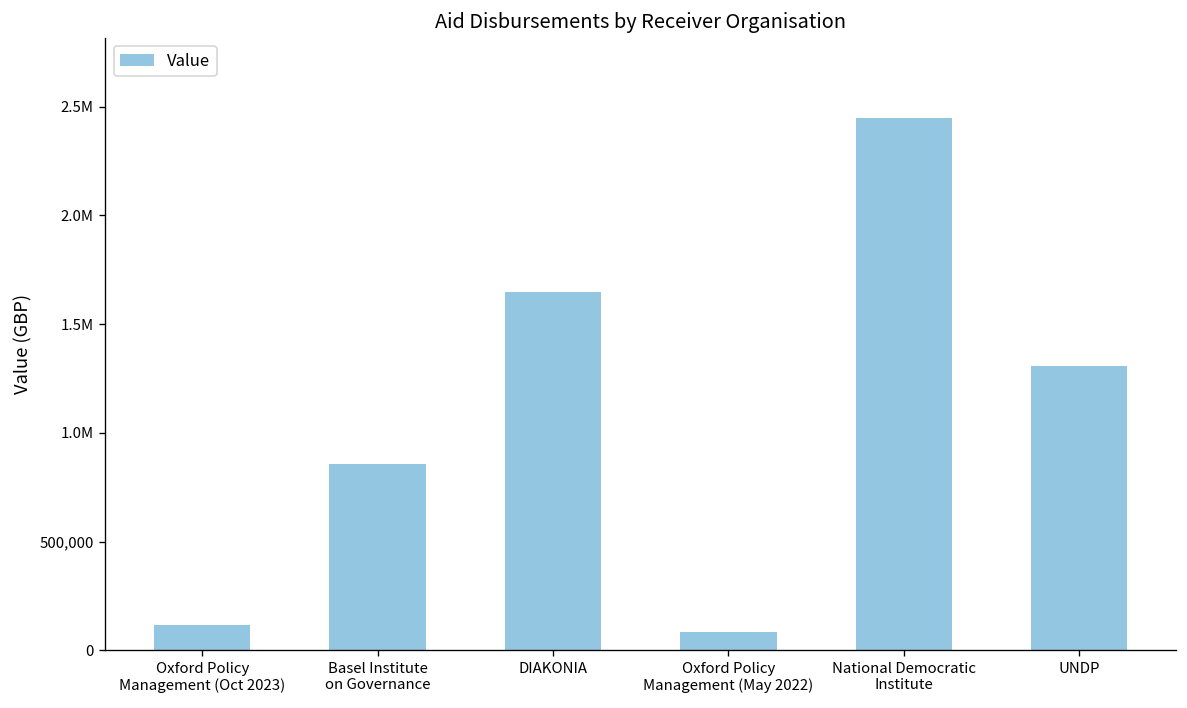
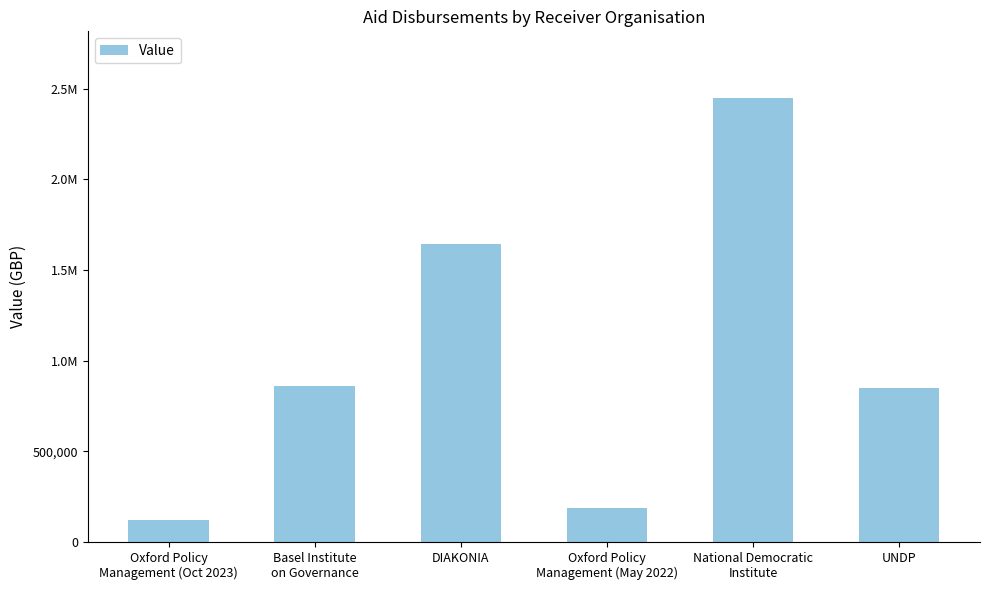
Oxford Policy Management (May 2022): 90,000 -> 190,000
UNDP: 1,310,000 -> 850,000
